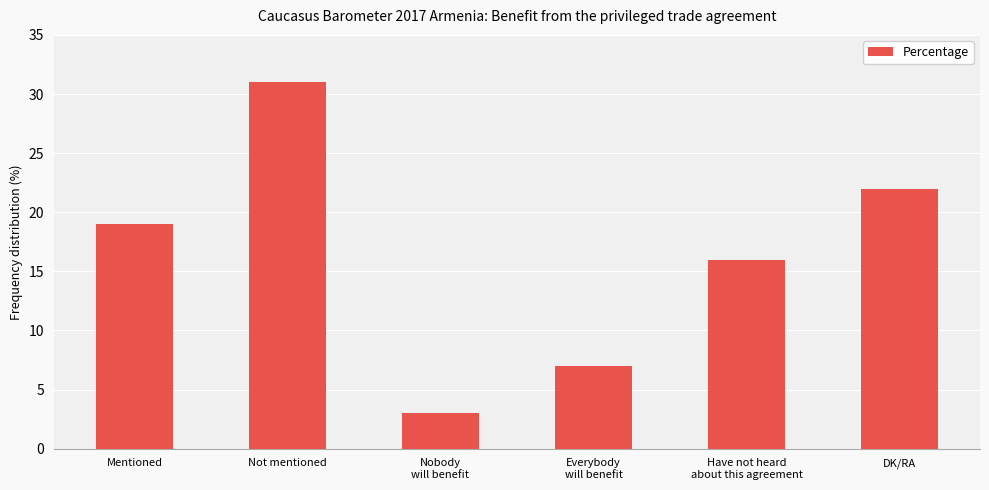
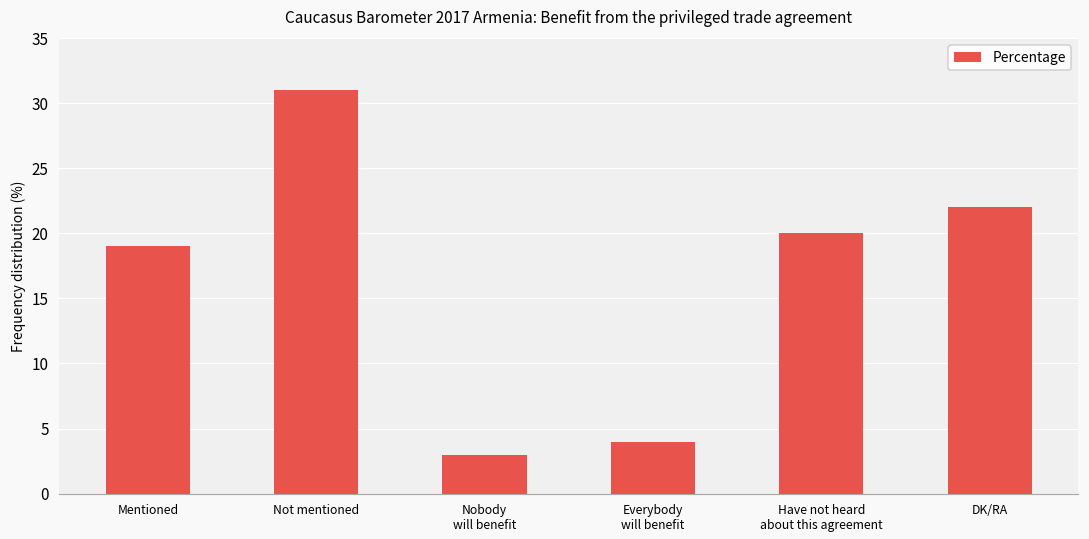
Everybody will benefit: 7 -> 4
Have not heard about this agreement: 16 -> 20
